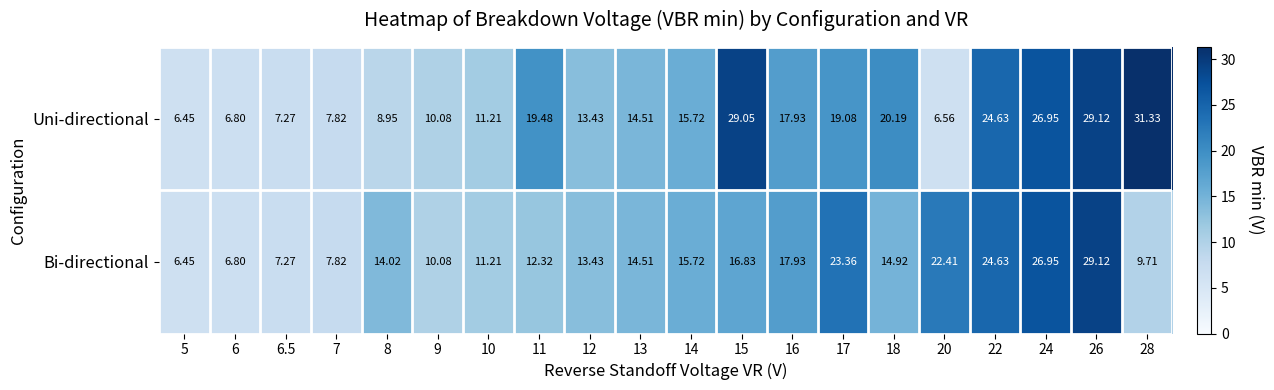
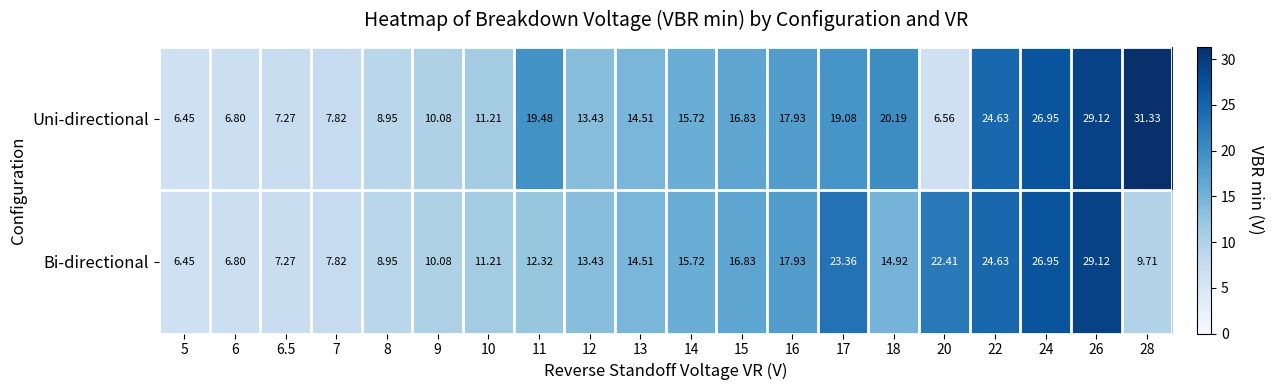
Uni-directional, 15: 29.05 -> 16.83
Bi-directional, 8: 14.02 -> 8.95
